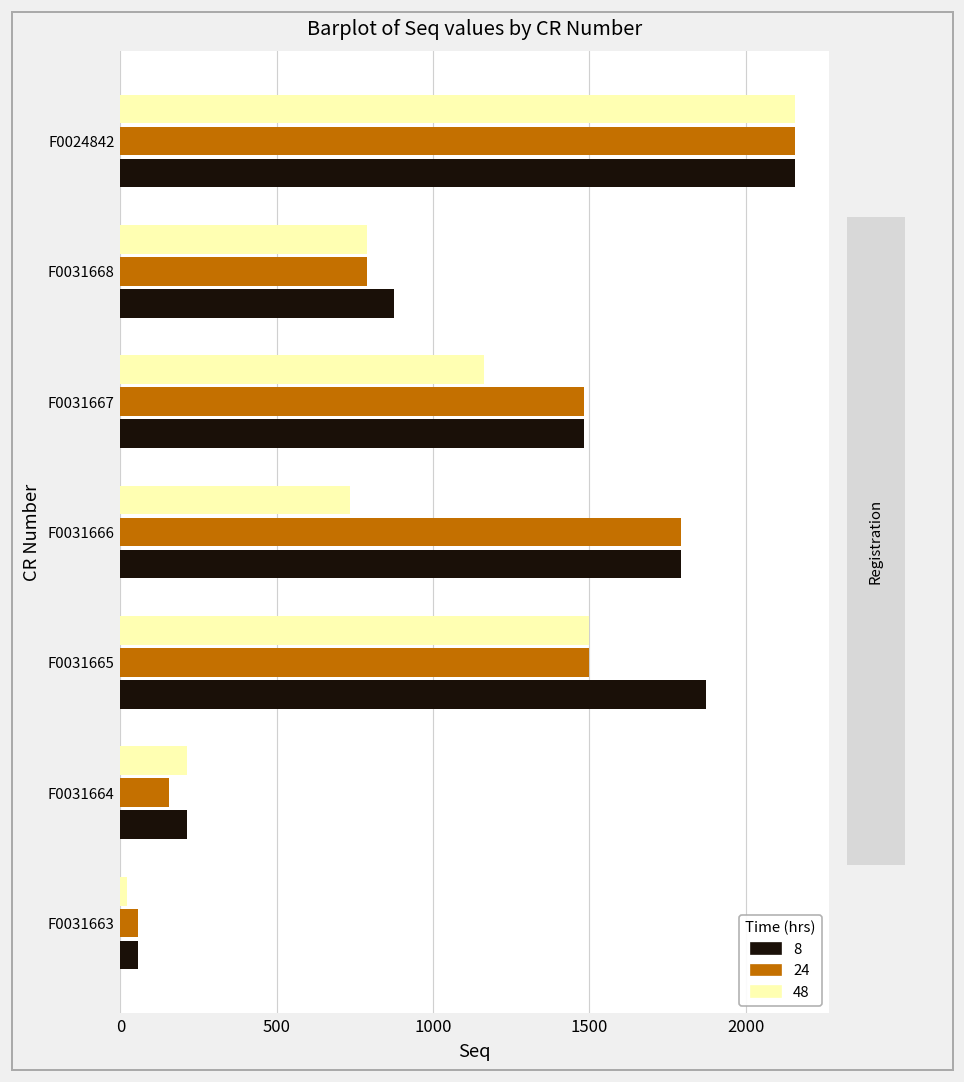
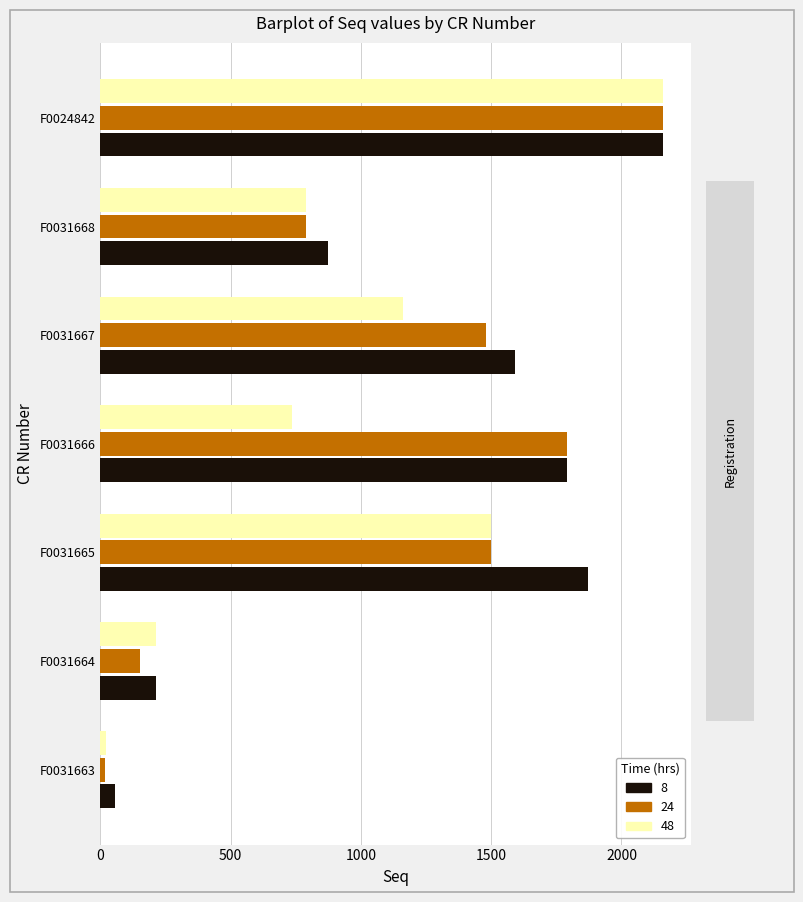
8, F0031667: 1480 -> 1590
24, F0031663: 60 -> 20
